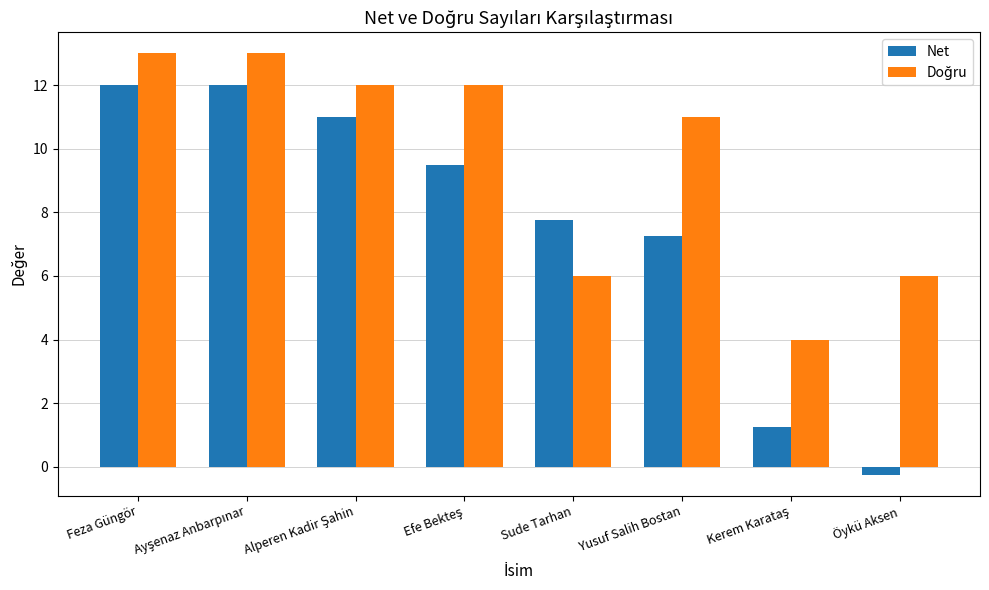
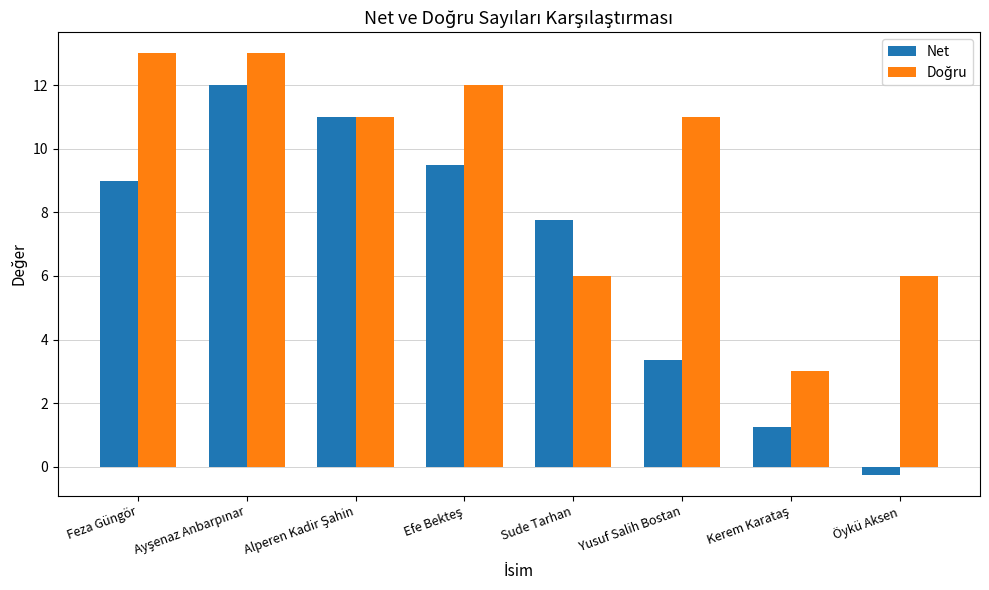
Net, Feza Güngör: 12 -> 9
Doğru, Alperen Kadir Şahin: 12 -> 11
Net, Yusuf Salih Bostan: 7.3 -> 3.4
Doğru, Kerem Karataş: 4 -> 3
